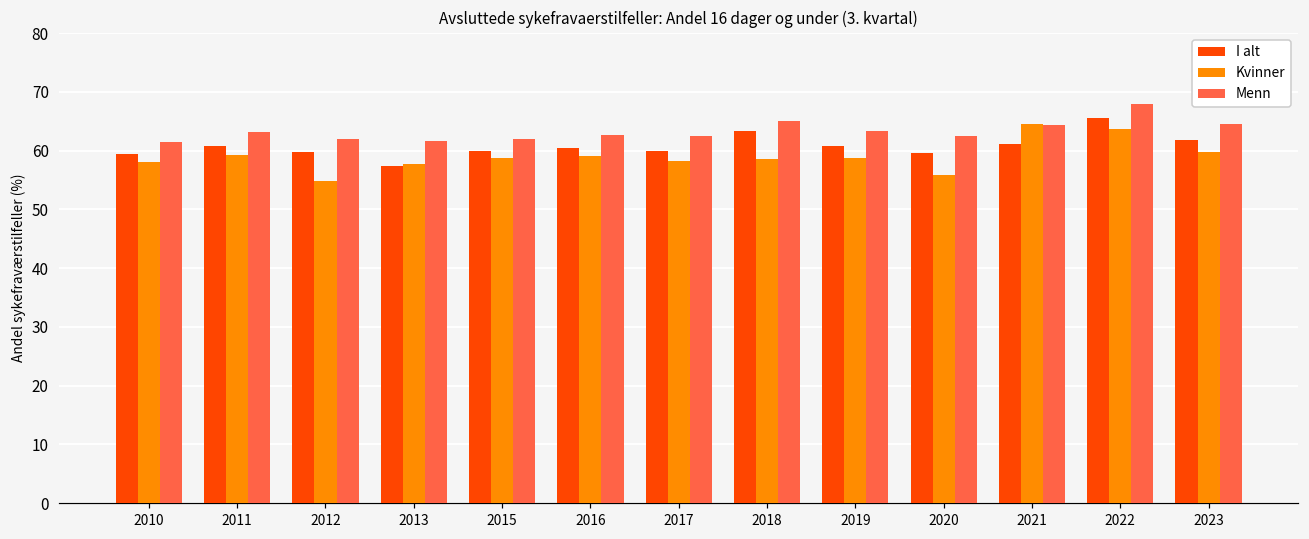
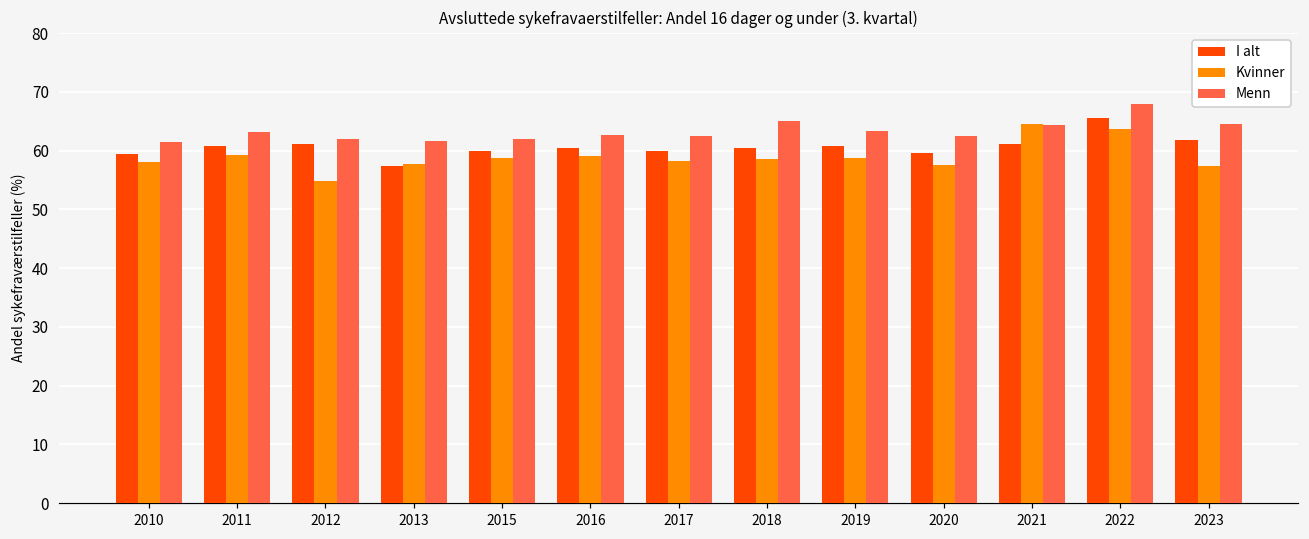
I alt, 2012: 60 -> 61
I alt, 2018: 63 -> 60
Kvinner, 2020: 56 -> 58
Kvinner, 2023: 60 -> 57
